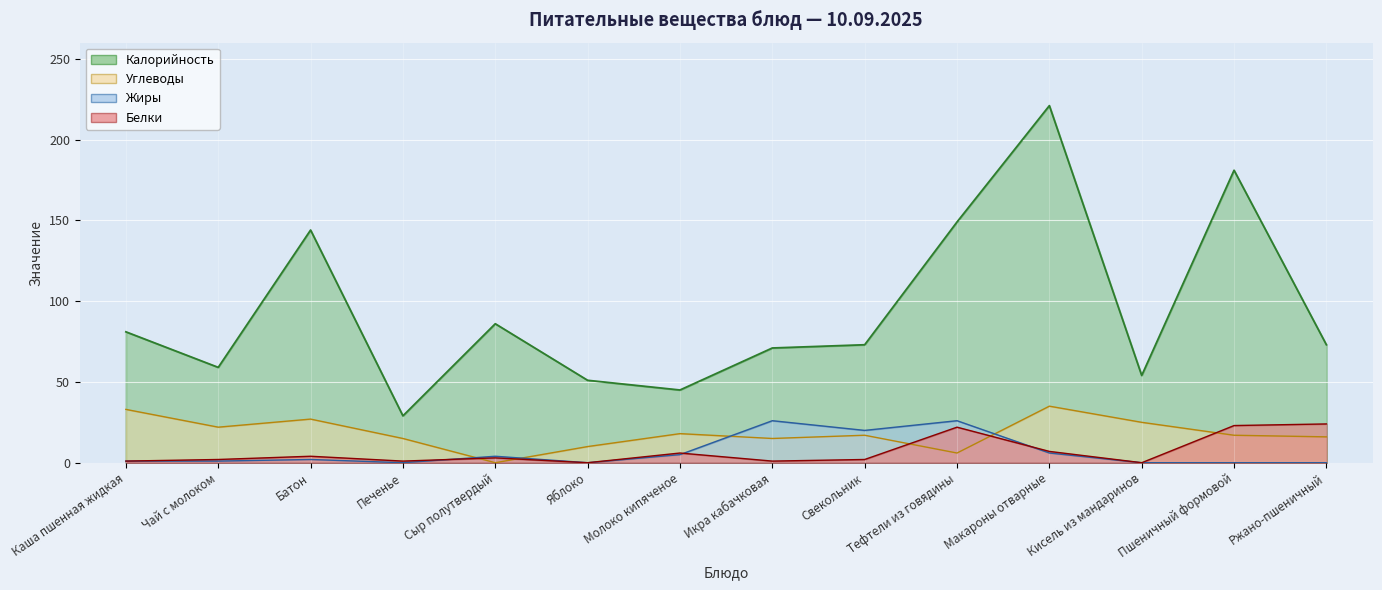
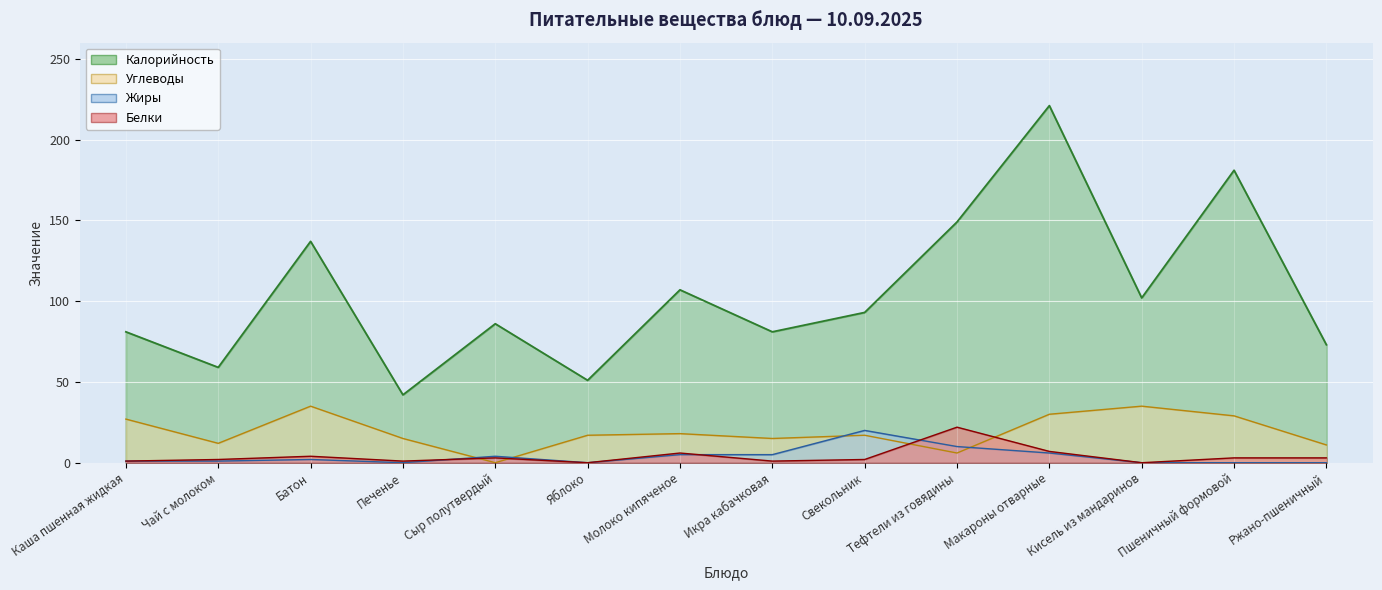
Углеводы, Каша пшенная жидкая: 33 -> 27
Углеводы, Чай с молоком: 22 -> 12
Калорийность, Батон: 144 -> 137
Углеводы, Батон: 27 -> 35
Калорийность, Печенье: 29 -> 42
Углеводы, Яблоко: 10 -> 17
Калорийность, Молоко кипяченое: 45 -> 107
Калорийность, Икра кабачковая: 71 -> 81
Жиры, Икра кабачковая: 26 -> 5
Калорийность, Свекольник: 73 -> 93
Жиры, Тефтели из говядины: 26 -> 10
Углеводы, Макароны отварные: 35 -> 30
Калорийность, Кисель из мандаринов: 54 -> 102
Углеводы, Кисель из мандаринов: 25 -> 35
Углеводы, Пшеничный формовой: 17 -> 29
Белки, Пшеничный формовой: 23 -> 3
Углеводы, Ржано-пшеничный: 16 -> 11
Белки, Ржано-пшеничный: 24 -> 3
